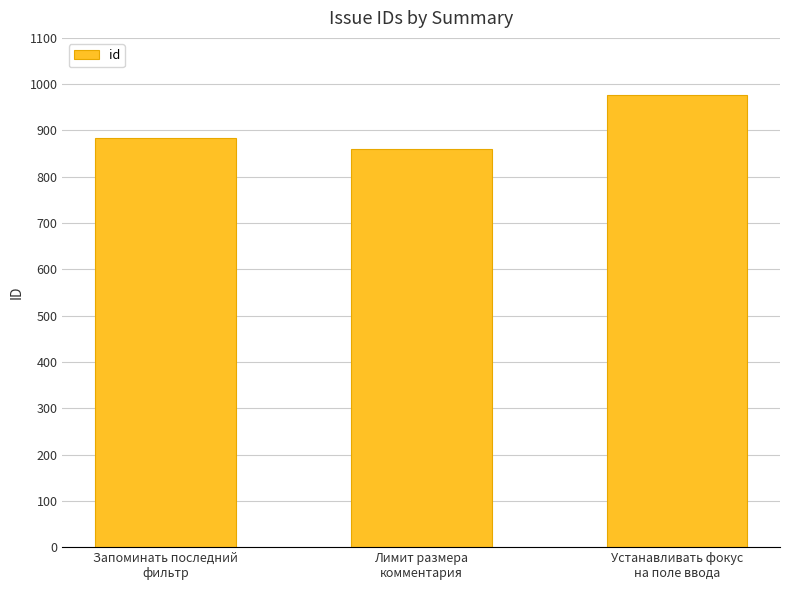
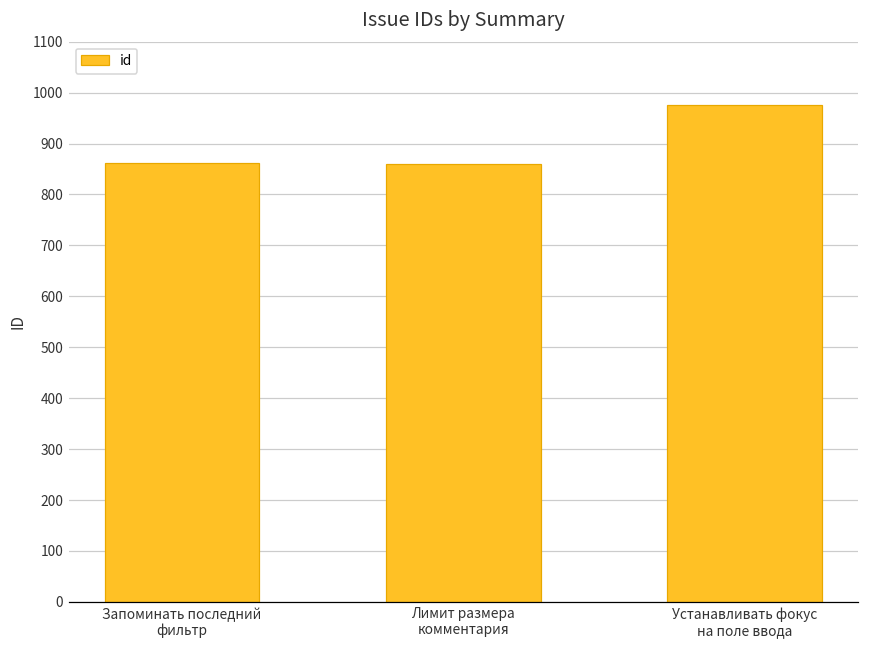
Запоминать последний фильтр: 880 -> 860
